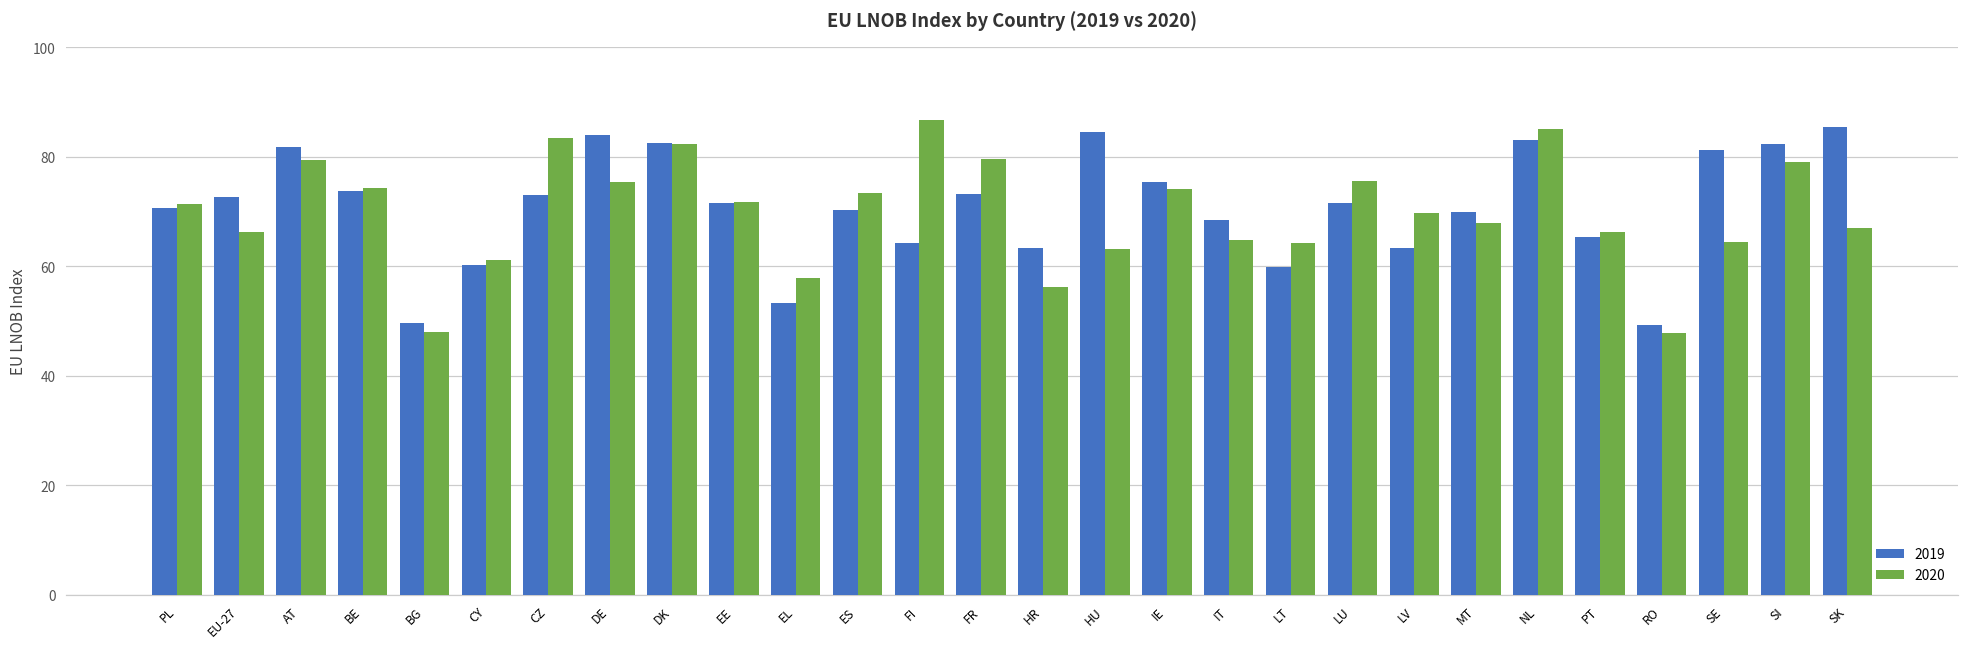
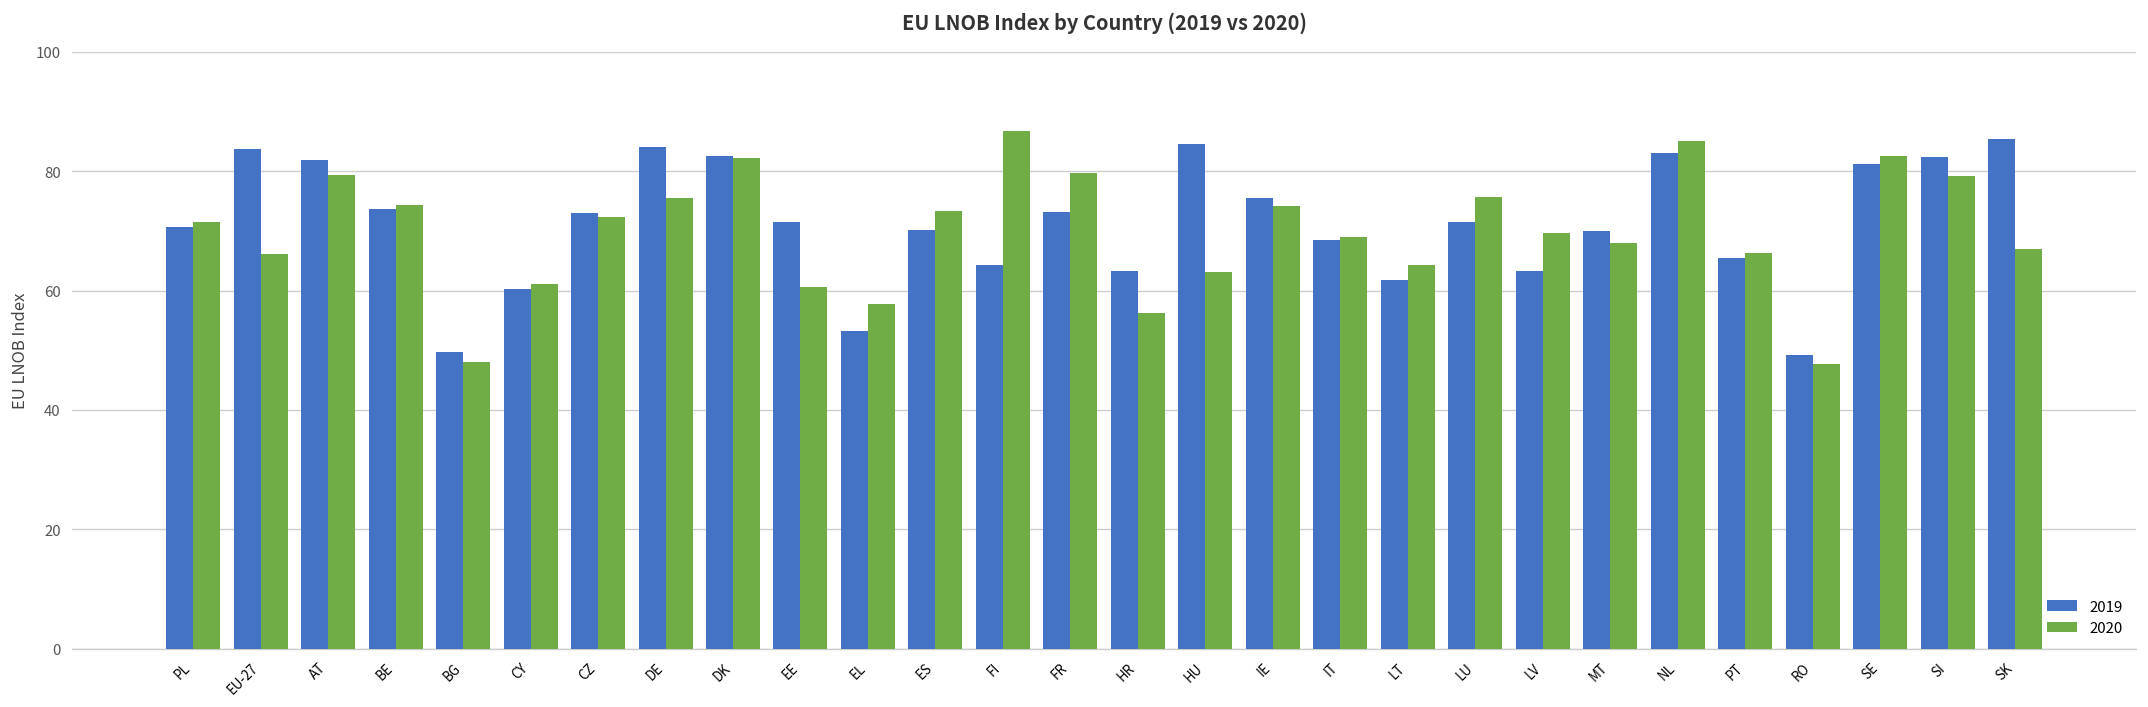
2019, EU-27: 73 -> 84
2020, CZ: 83 -> 72
2020, EE: 72 -> 61
2020, IT: 65 -> 69
2019, LT: 60 -> 62
2020, SE: 64 -> 82
